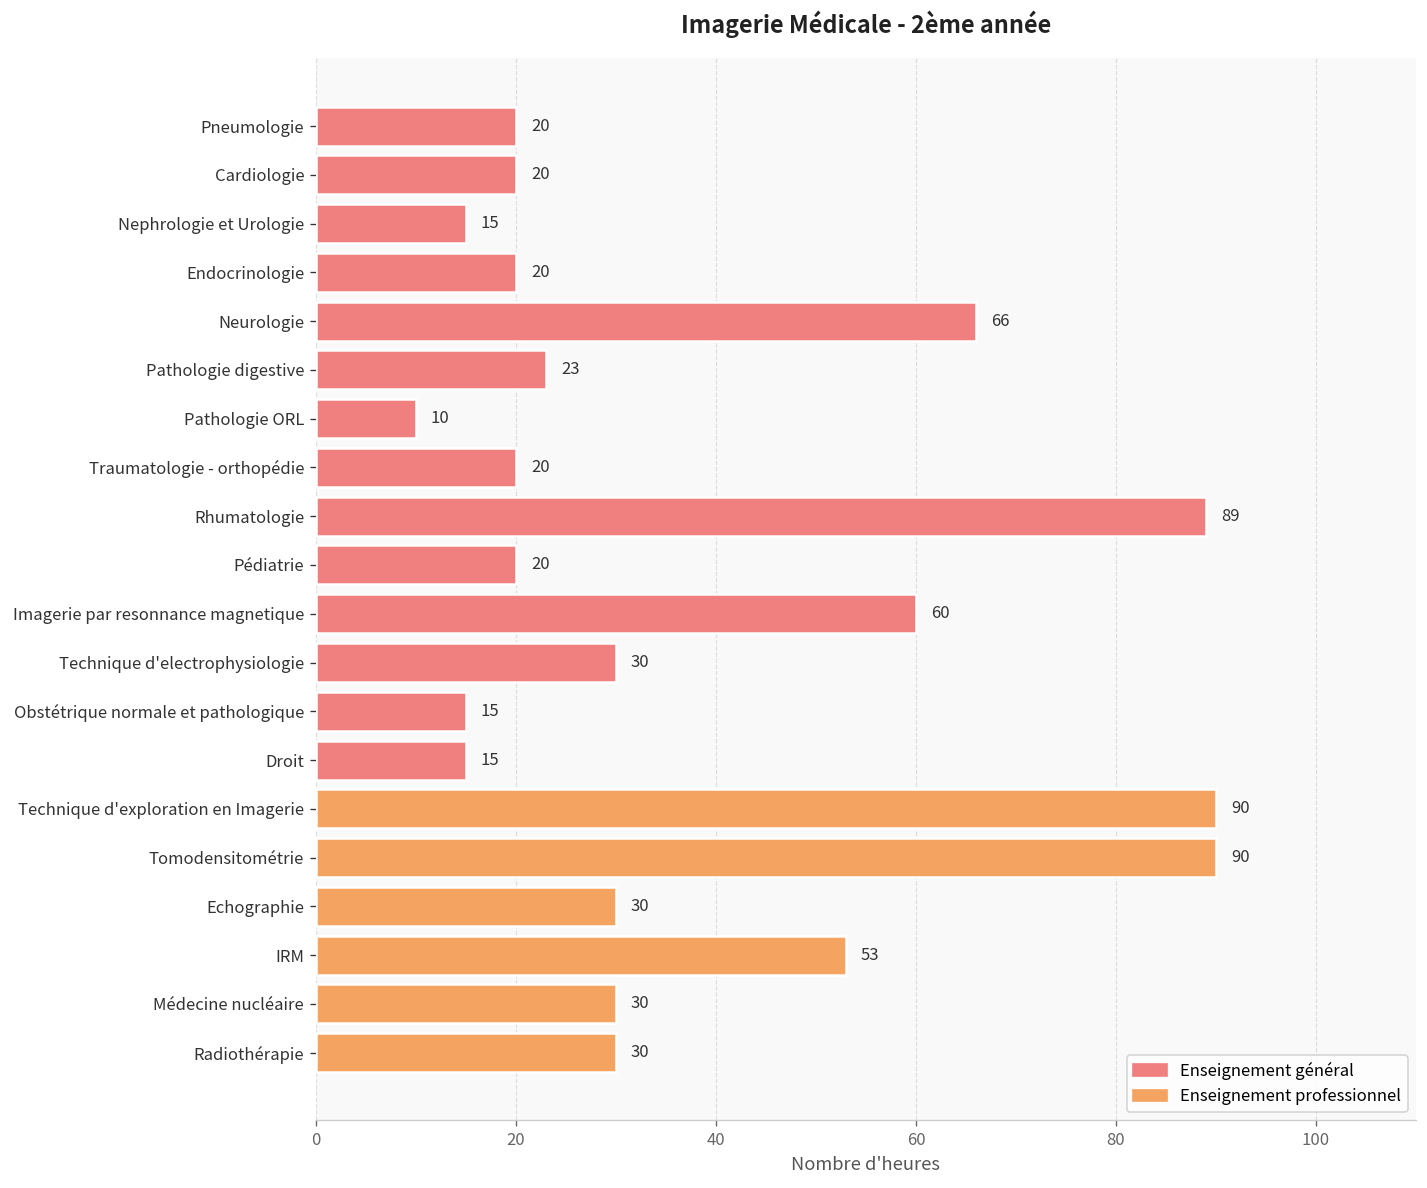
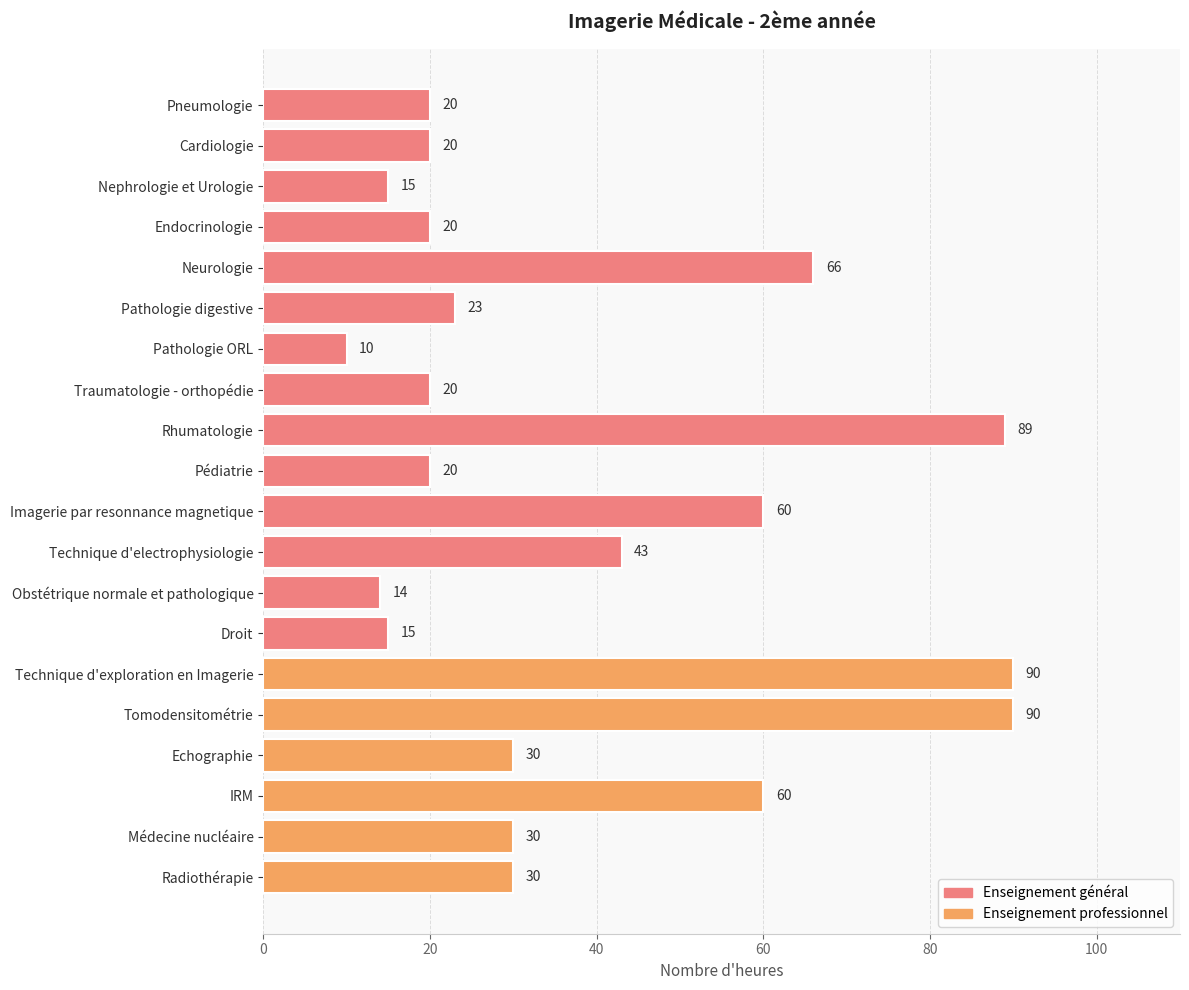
Technique d'electrophysiologie: 30 -> 43
Obstétrique normale et pathologique: 15 -> 14
IRM: 53 -> 60
